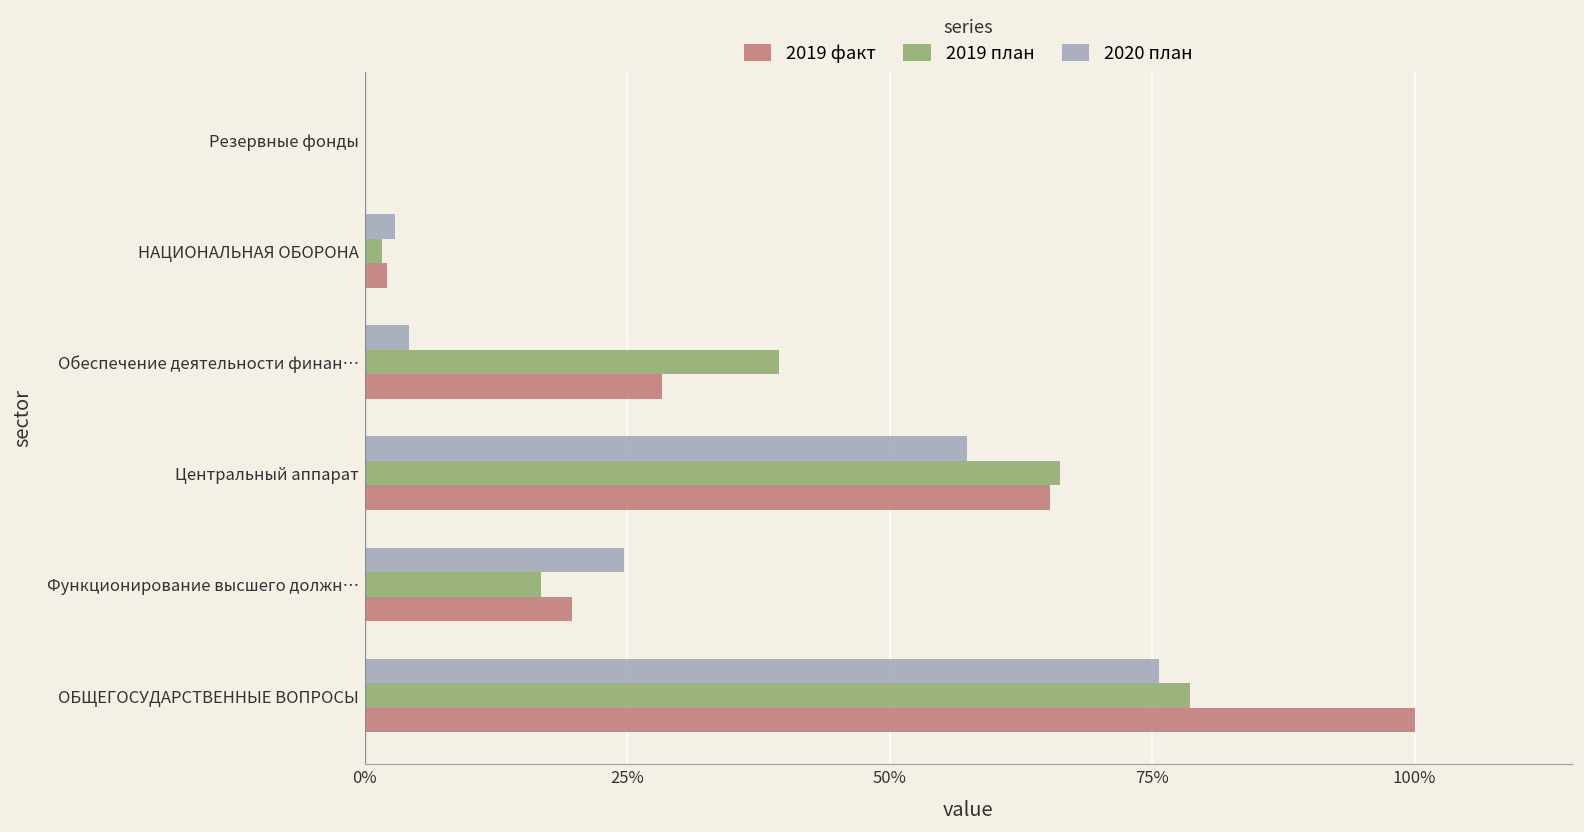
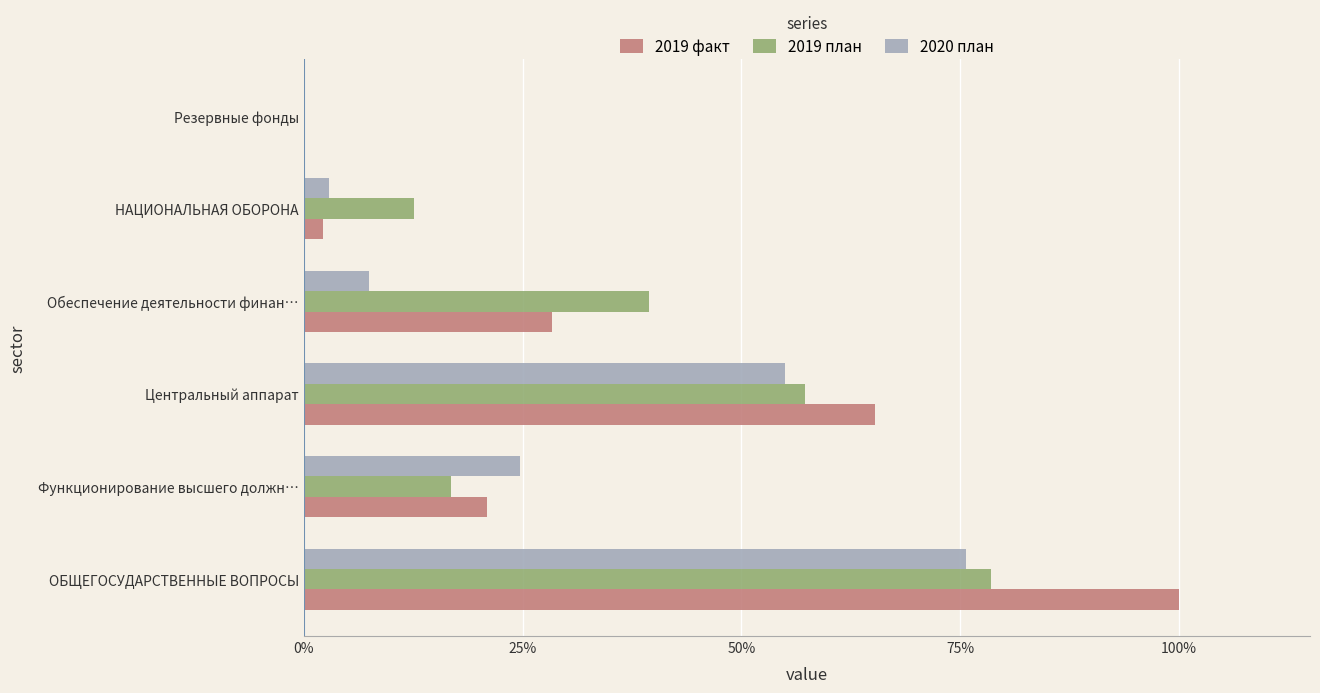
2019 план, НАЦИОНАЛЬНАЯ ОБОРОНА: 2% -> 13%
2020 план, Обеспечение деятельности финан…: 4% -> 7%
2020 план, Центральный аппарат: 57% -> 55%
2019 план, Центральный аппарат: 66% -> 57%
2019 факт, Функционирование высшего должн…: 20% -> 21%
